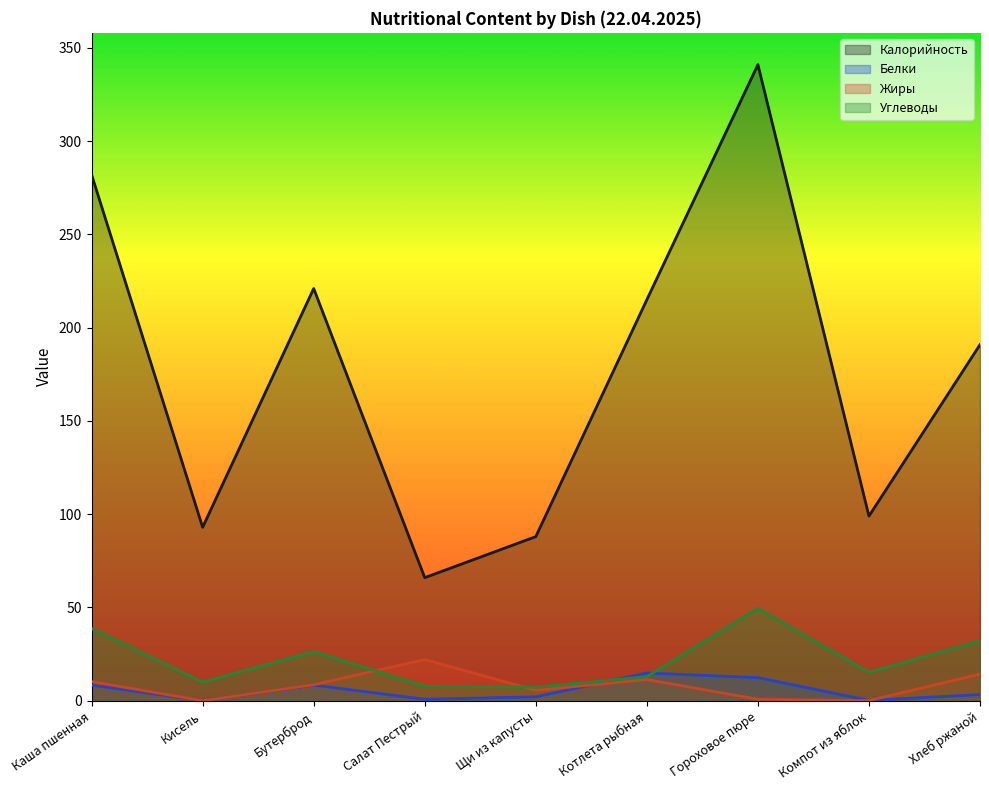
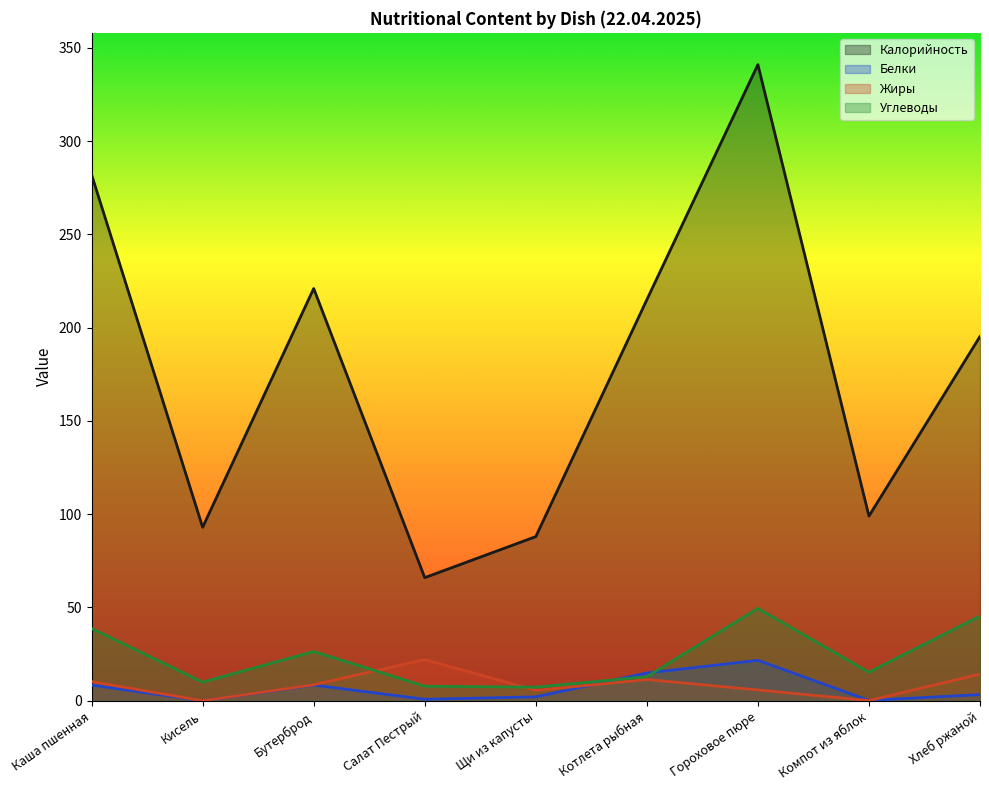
Белки, Гороховое пюре: 12 -> 22
Жиры, Гороховое пюре: 1 -> 6
Калорийность, Хлеб ржаной: 191 -> 195
Углеводы, Хлеб ржаной: 32 -> 45
